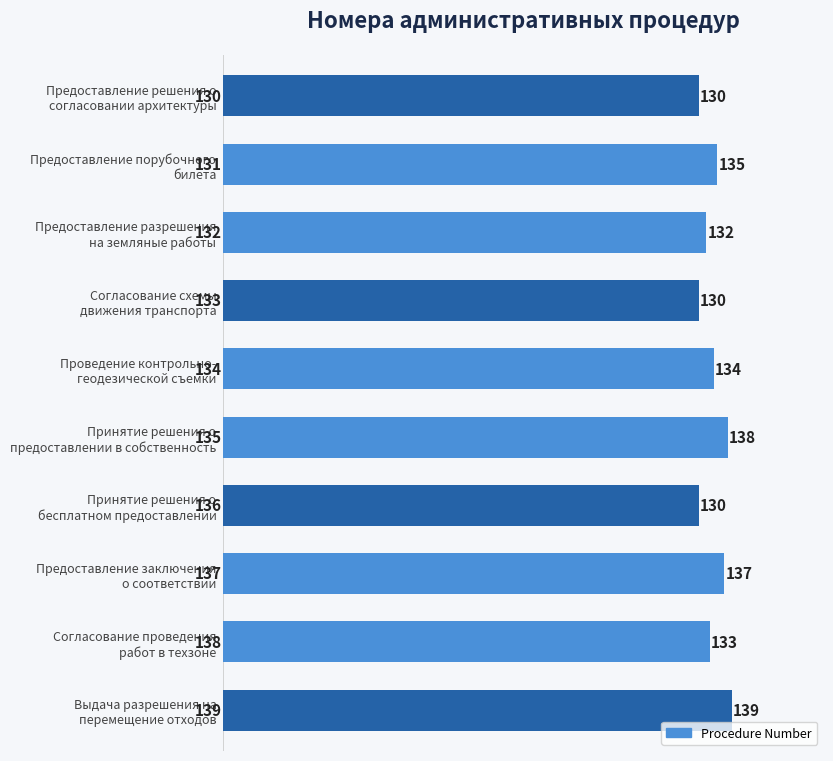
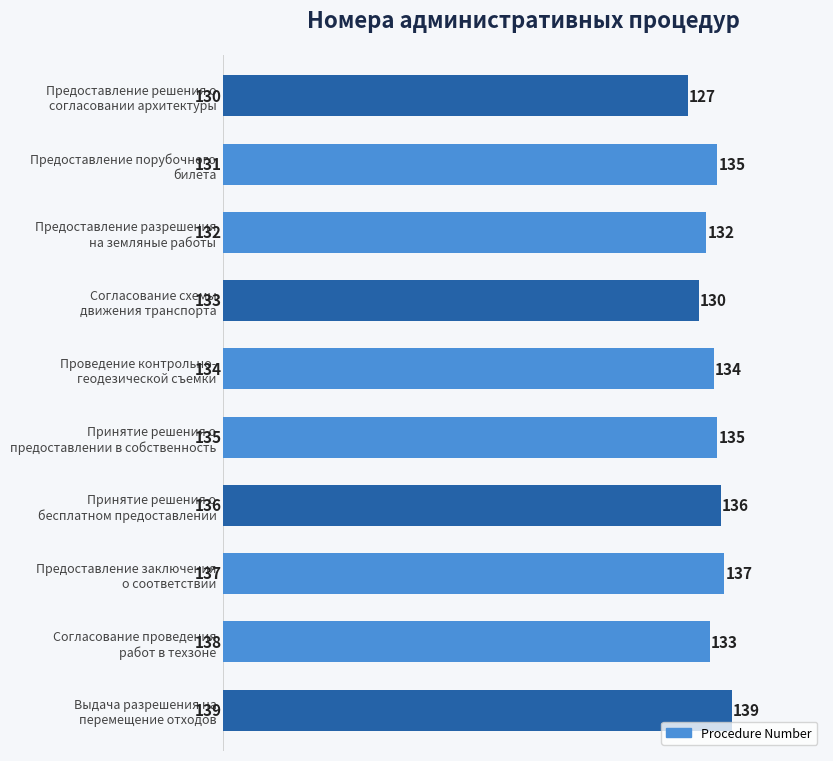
Предоставление решения о согласовании архитектуры: 130 -> 127
Принятие решения о предоставлении в собственность: 138 -> 135
Принятие решения о бесплатном предоставлении: 130 -> 136
